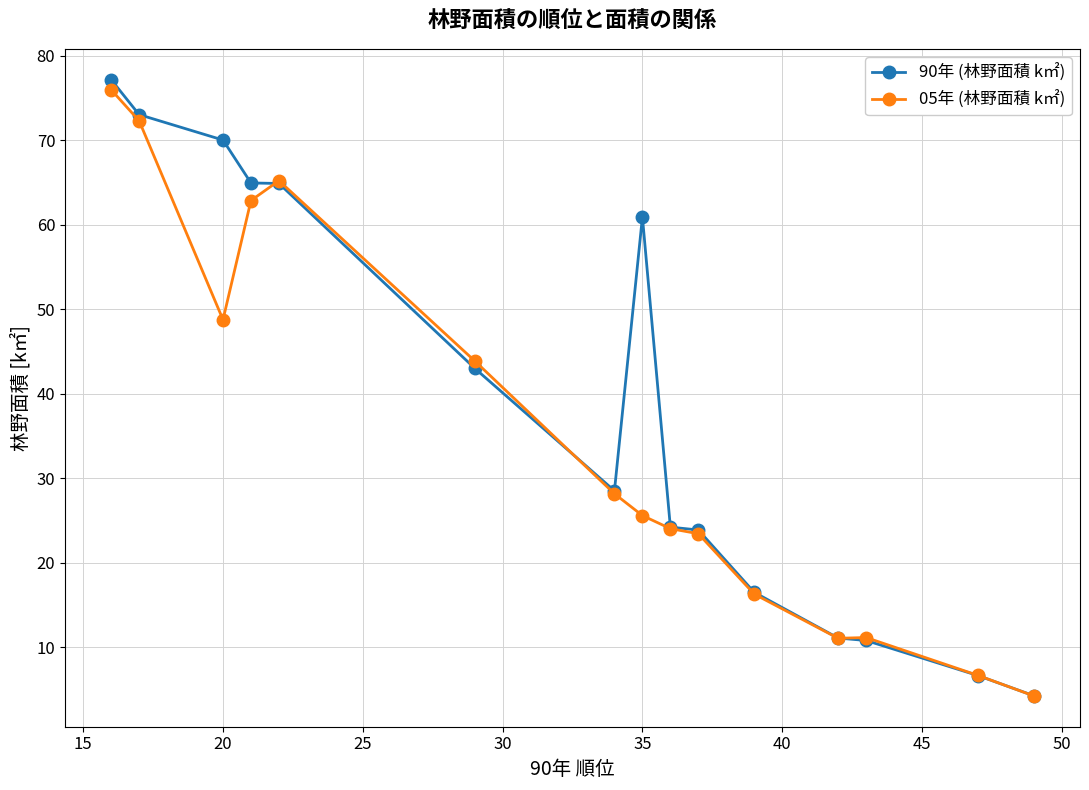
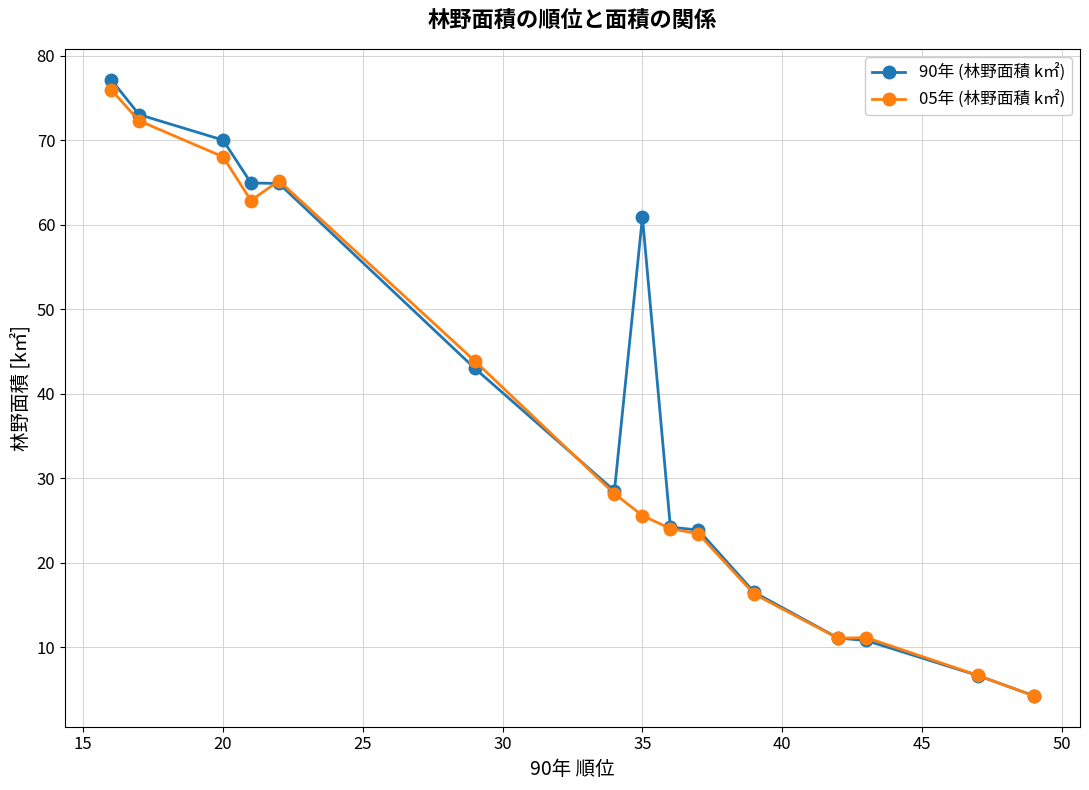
05年 (林野面積 k㎡), 20: 49 -> 68
